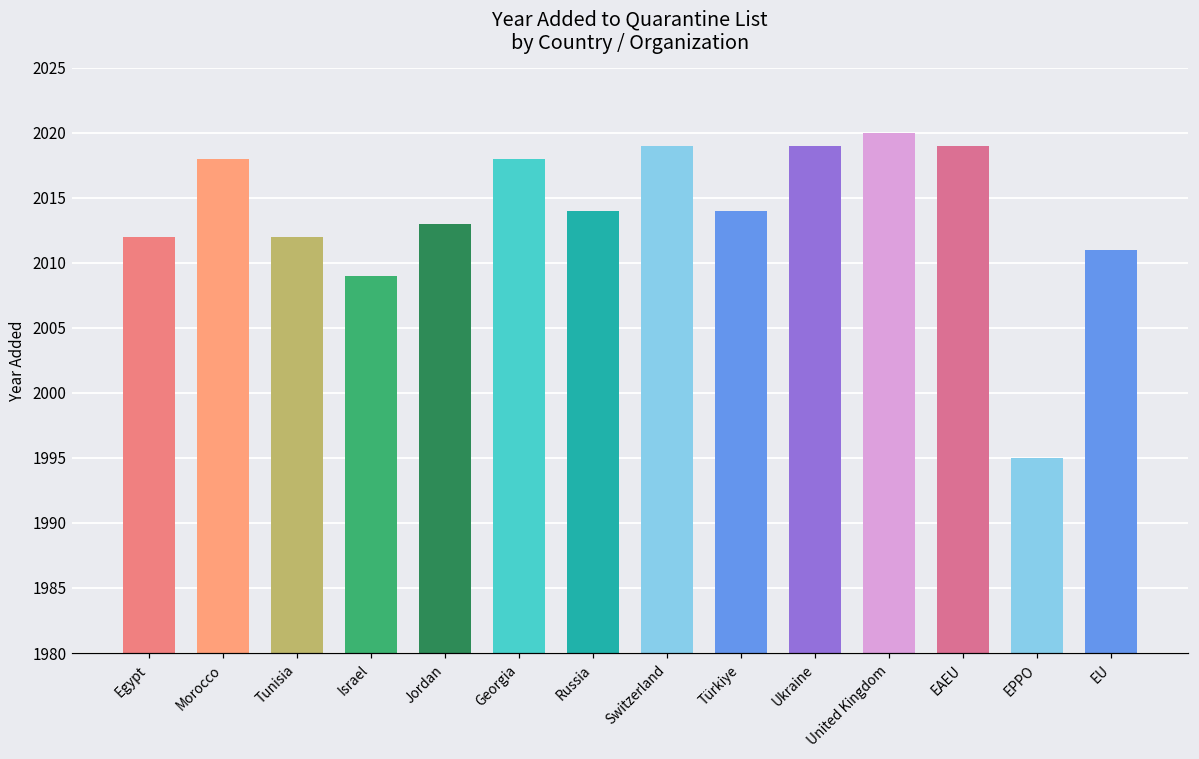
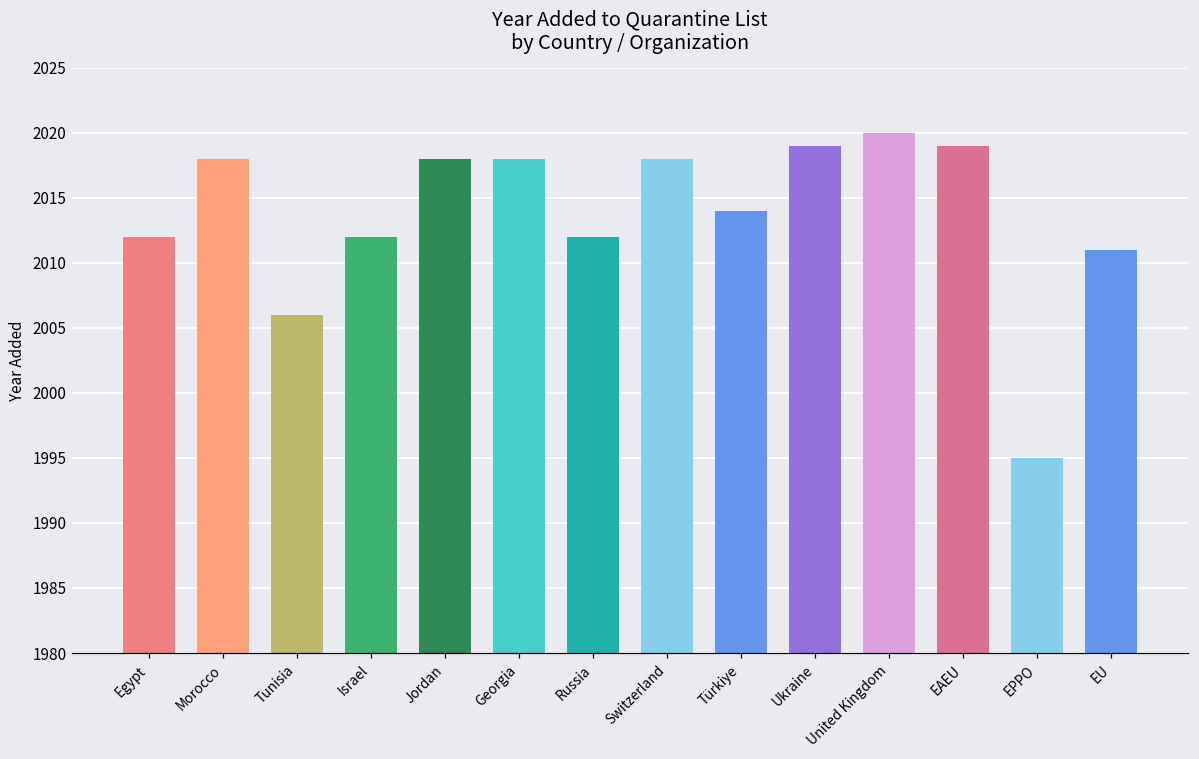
Tunisia: 2012 -> 2006
Israel: 2009 -> 2012
Jordan: 2013 -> 2018
Russia: 2014 -> 2012
Switzerland: 2019 -> 2018
